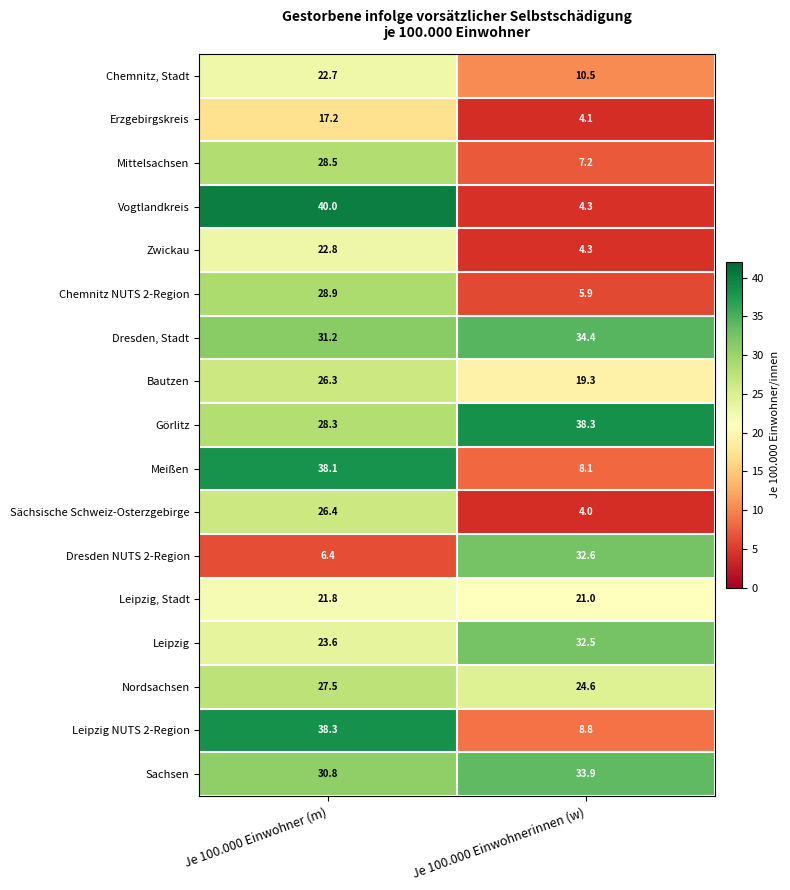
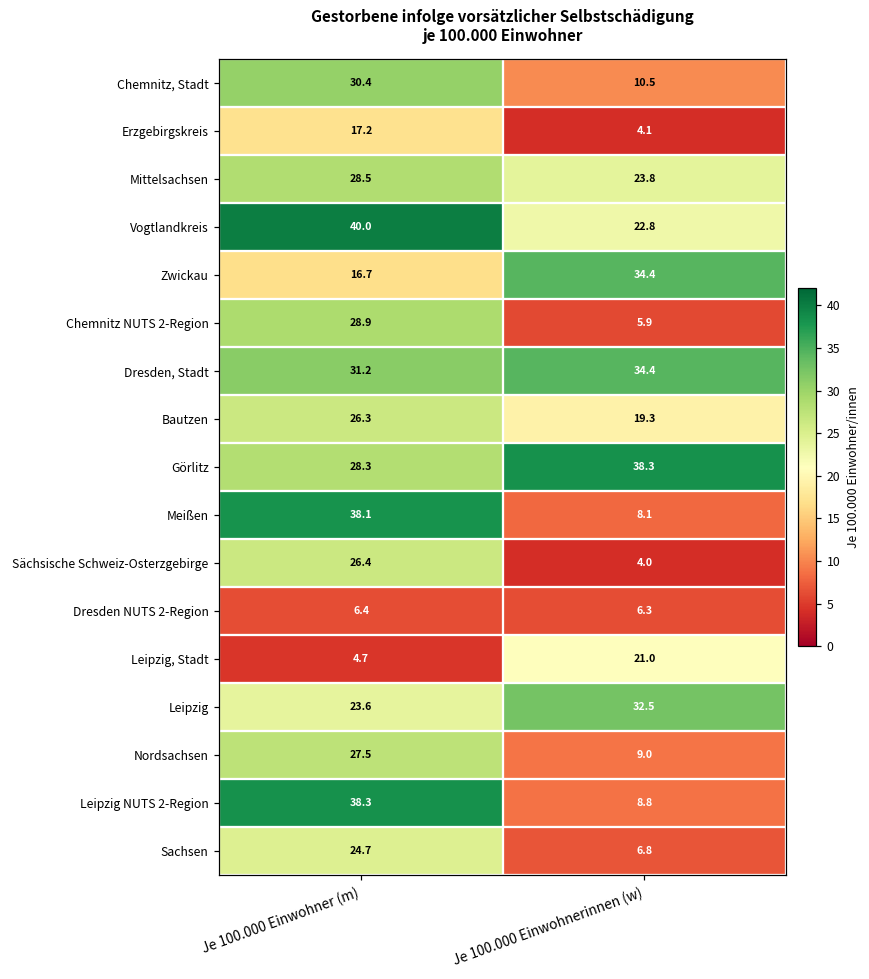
Chemnitz, Stadt, Je 100.000 Einwohner (m): 22.7 -> 30.4
Mittelsachsen, Je 100.000 Einwohnerinnen (w): 7.2 -> 23.8
Vogtlandkreis, Je 100.000 Einwohnerinnen (w): 4.3 -> 22.8
Zwickau, Je 100.000 Einwohner (m): 22.8 -> 16.7
Zwickau, Je 100.000 Einwohnerinnen (w): 4.3 -> 34.4
Dresden NUTS 2-Region, Je 100.000 Einwohnerinnen (w): 32.6 -> 6.3
Leipzig, Stadt, Je 100.000 Einwohner (m): 21.8 -> 4.7
Nordsachsen, Je 100.000 Einwohnerinnen (w): 24.6 -> 9.0
Sachsen, Je 100.000 Einwohner (m): 30.8 -> 24.7
Sachsen, Je 100.000 Einwohnerinnen (w): 33.9 -> 6.8
